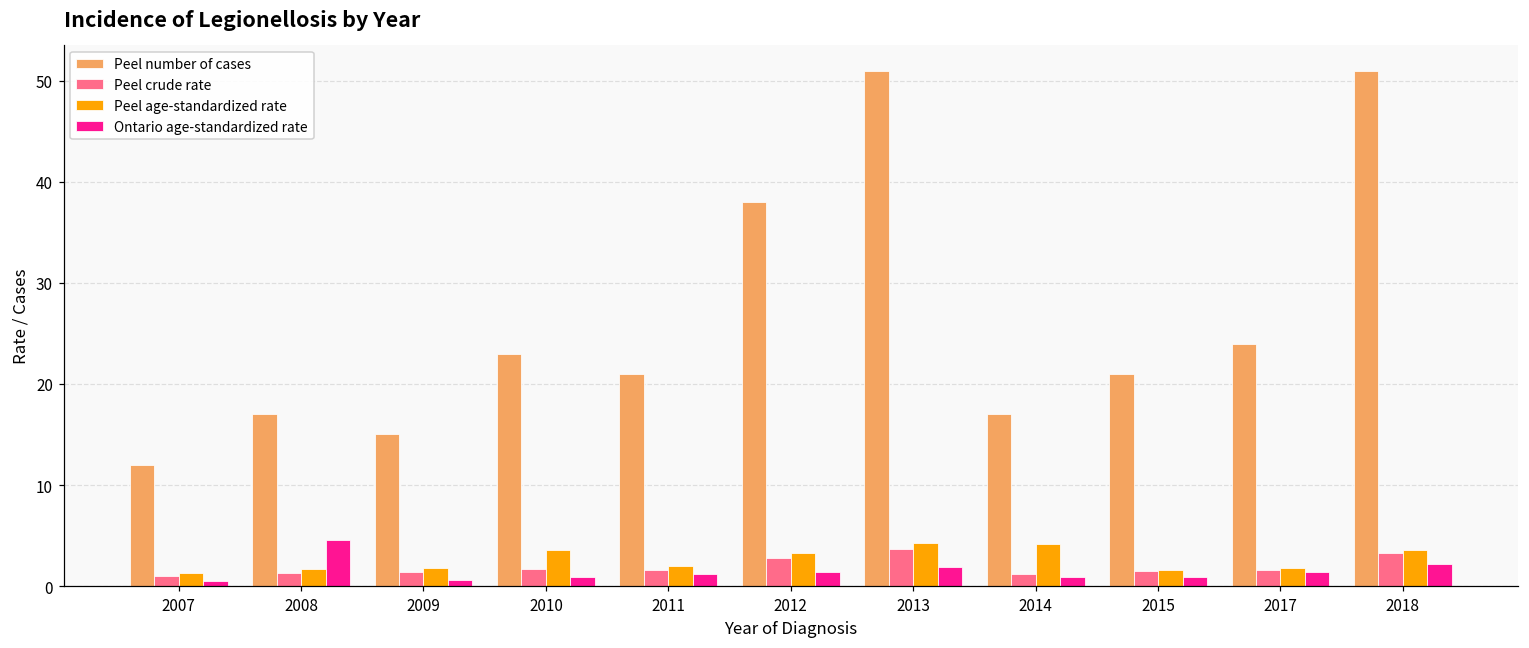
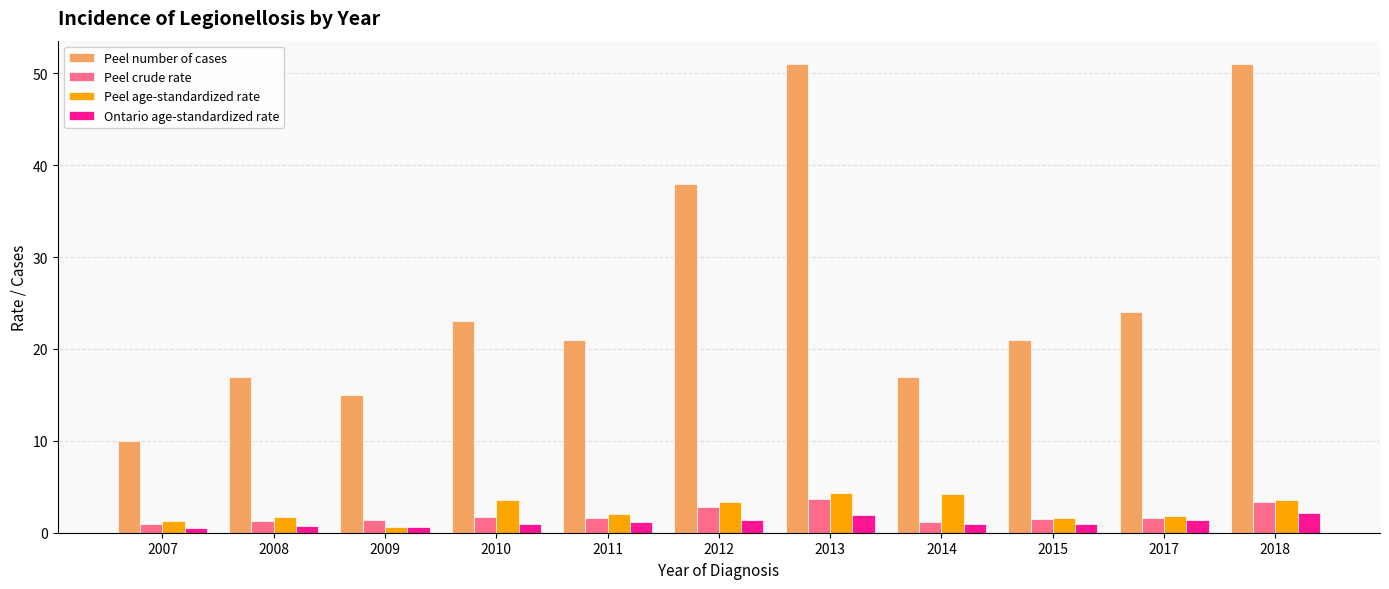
Peel number of cases, 2007: 12 -> 10
Ontario age-standardized rate, 2008: 5 -> 1
Peel age-standardized rate, 2009: 2 -> 1
